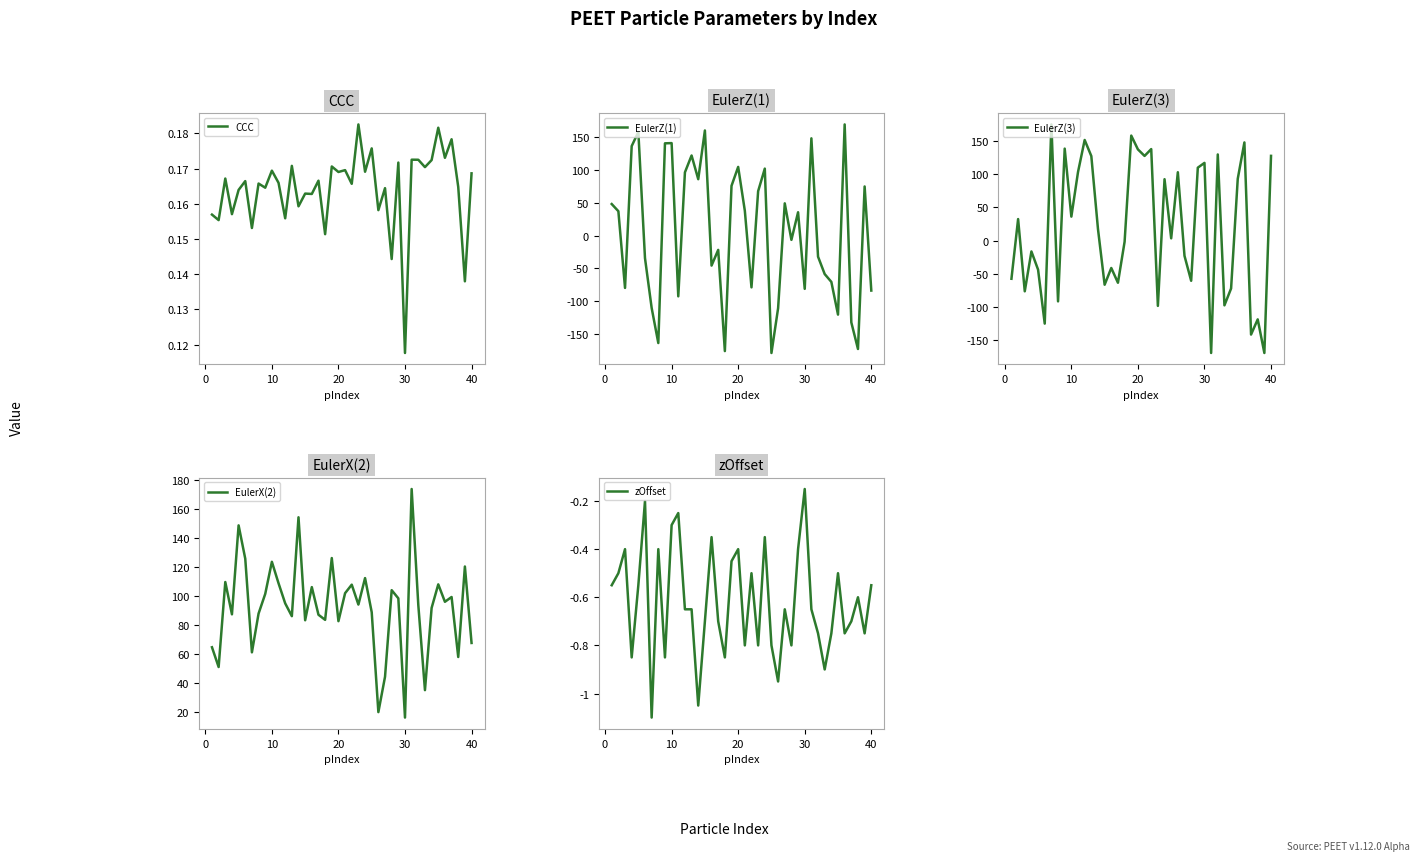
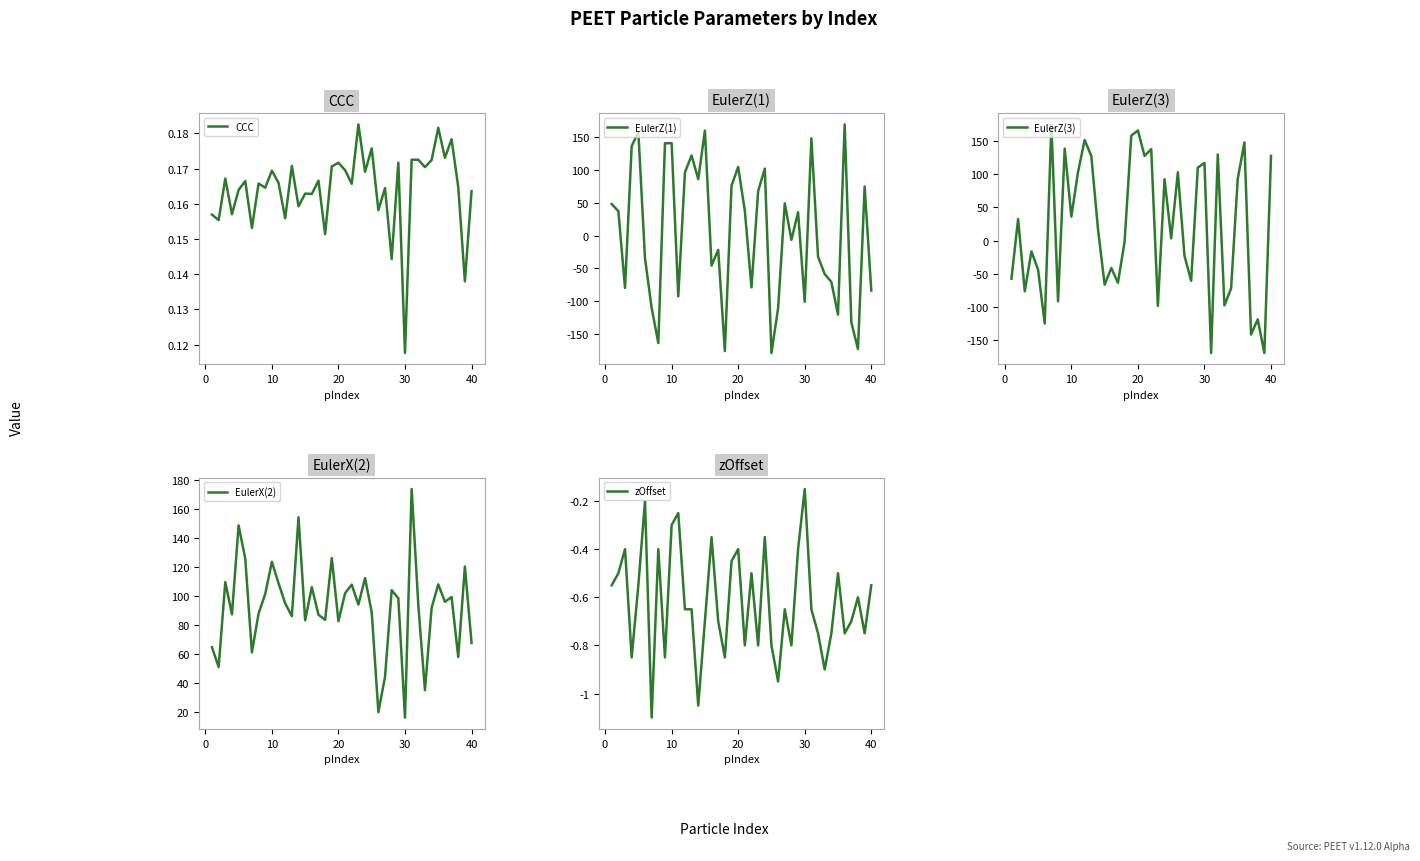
CCC, 20: 0.169 -> 0.172
CCC, 40: 0.169 -> 0.164
EulerZ(1), 30: -80 -> -100
EulerZ(3), 20: 140 -> 170
